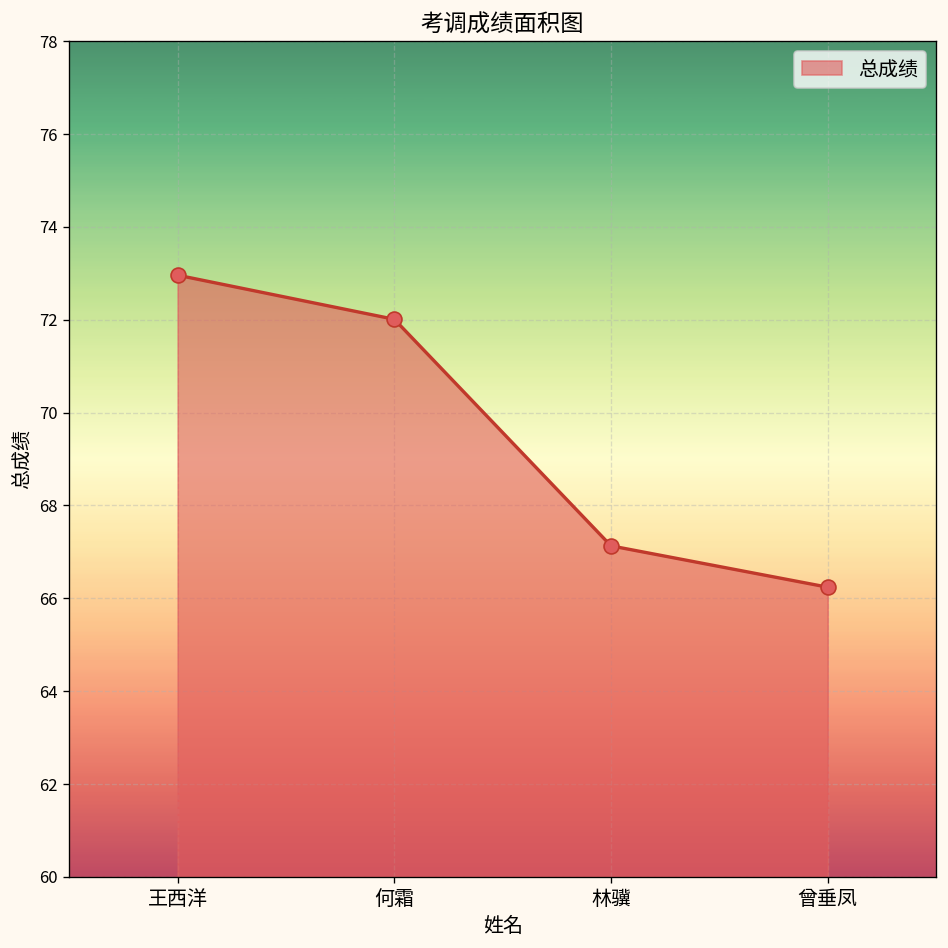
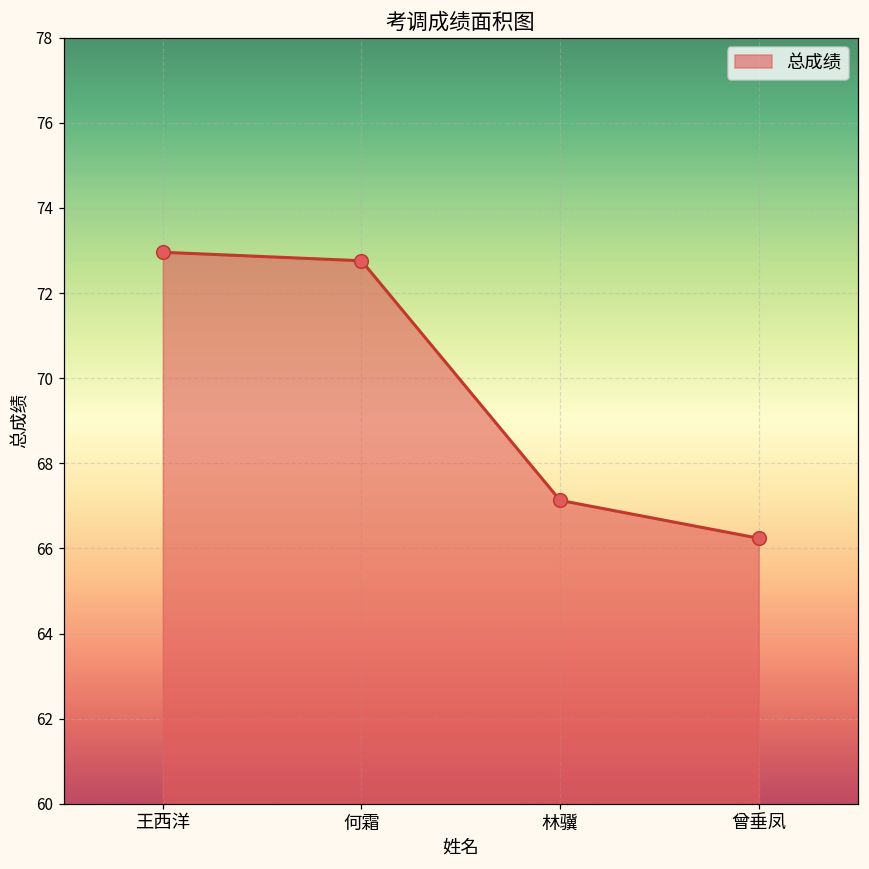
何霜: 72.0 -> 72.8
